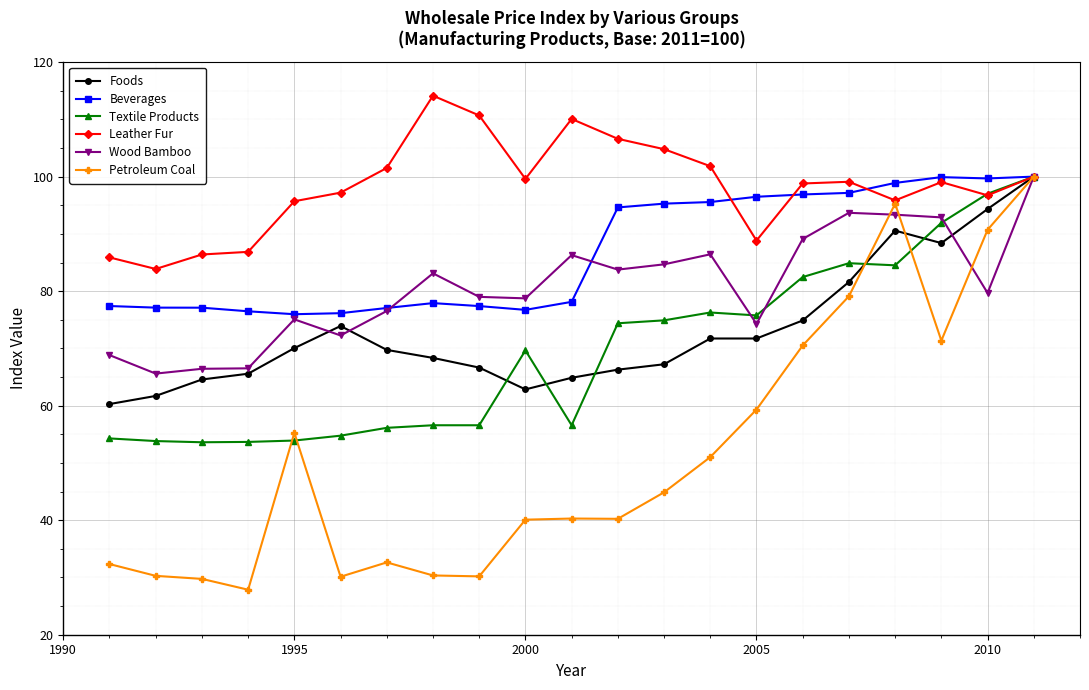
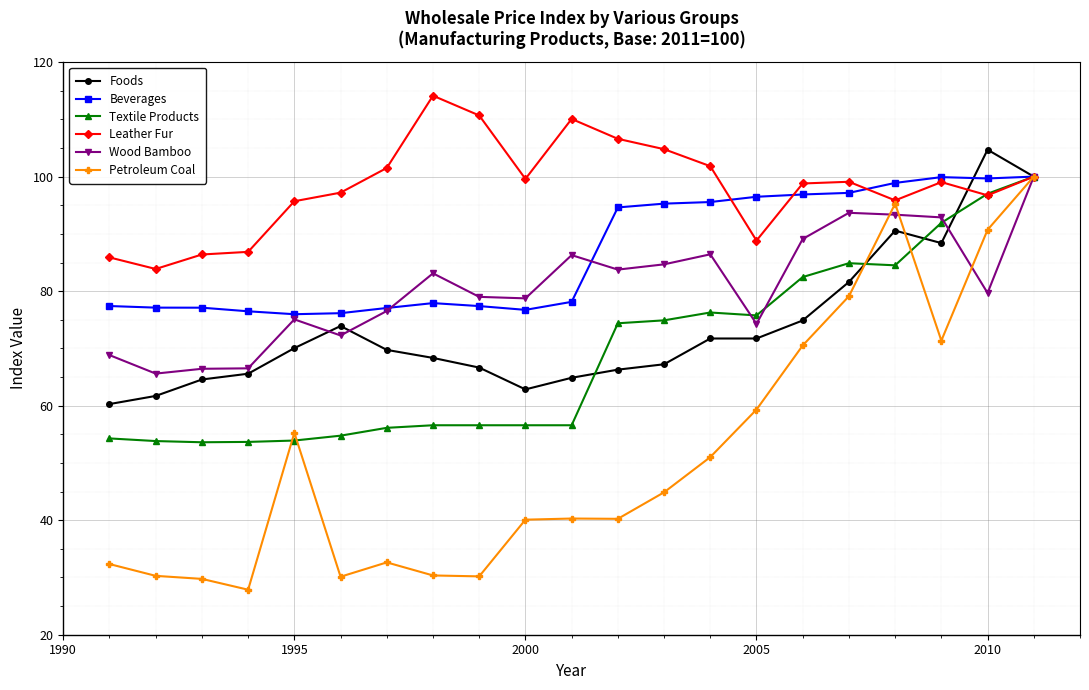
Textile Products, 2000: 70 -> 57
Foods, 2010: 94 -> 105
